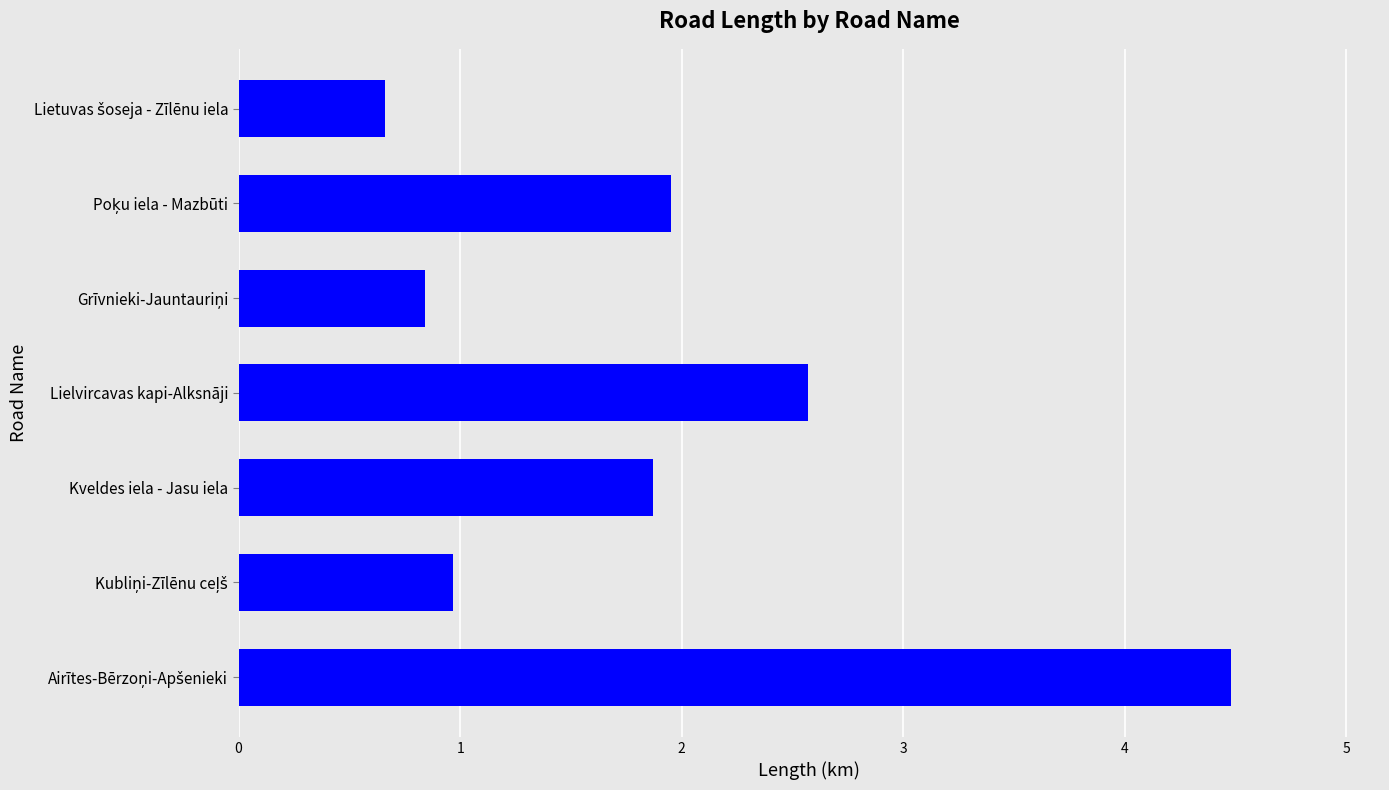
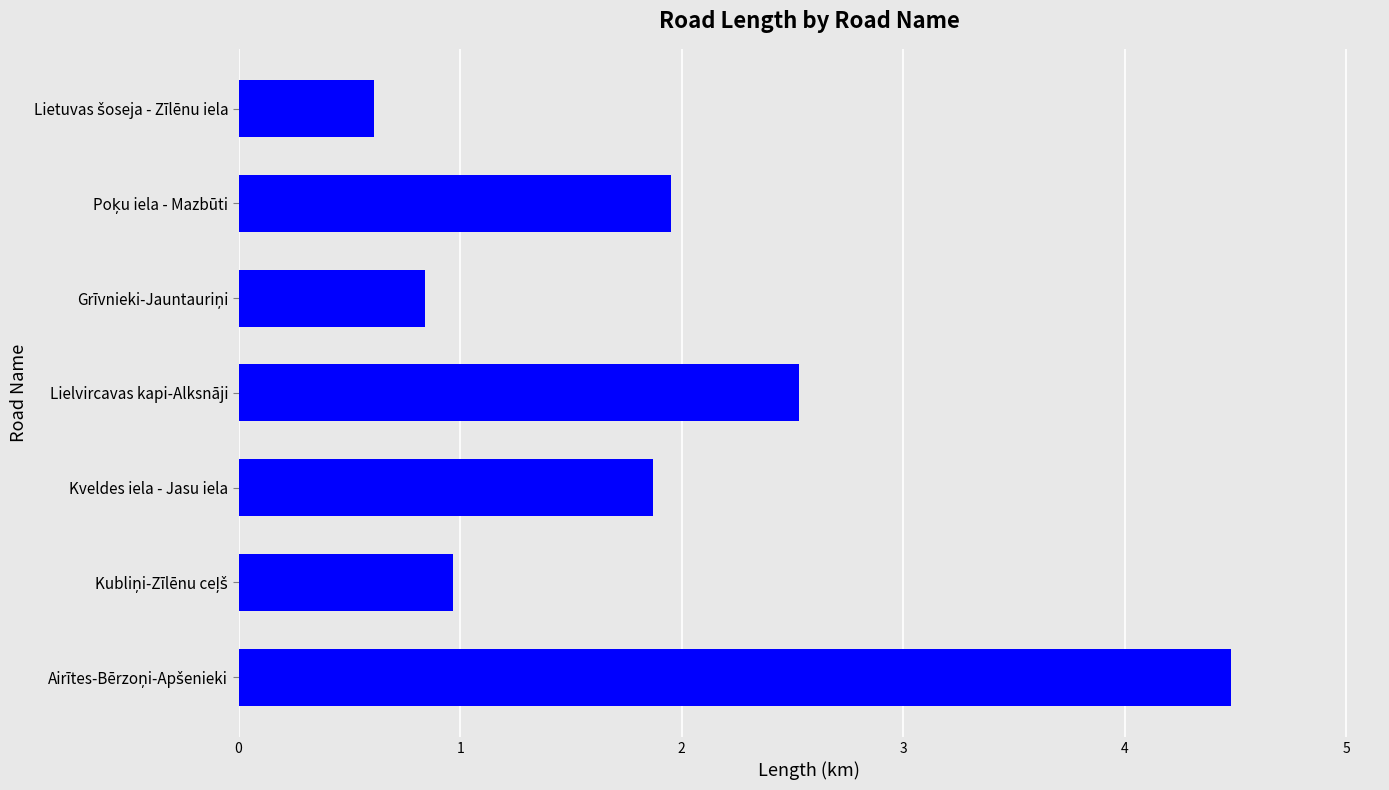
Lietuvas šoseja - Zīlēnu iela: 0.66 -> 0.61
Lielvircavas kapi-Alksnāji: 2.57 -> 2.53
